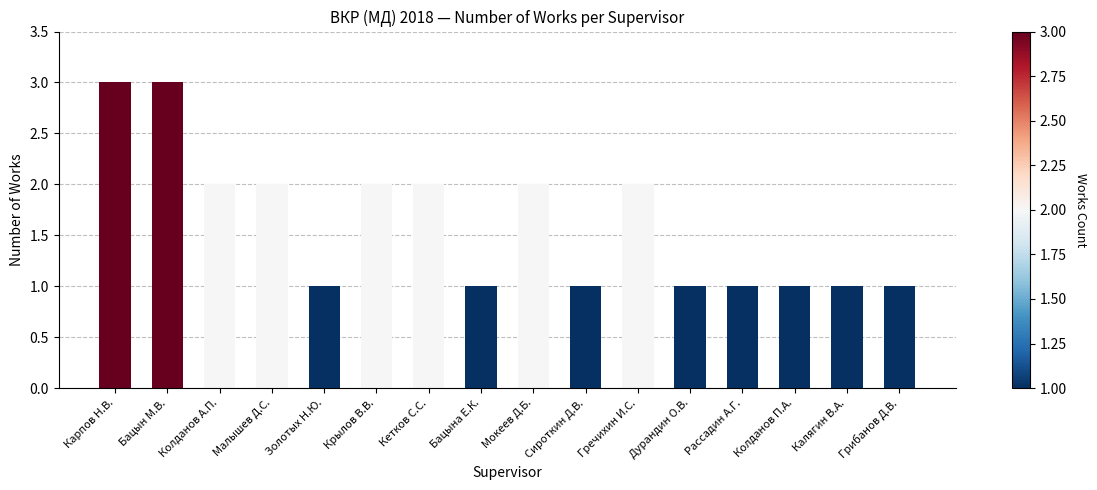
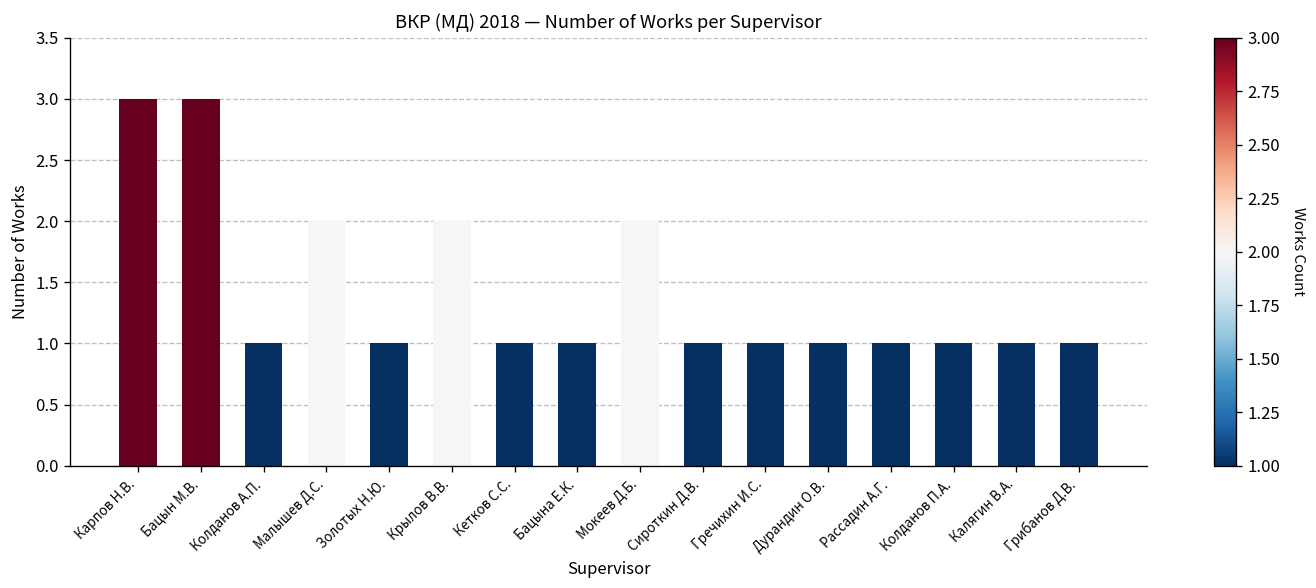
Колданов А.П.: 2 -> 1
Кетков С.С.: 2 -> 1
Гречихин И.С.: 2 -> 1
